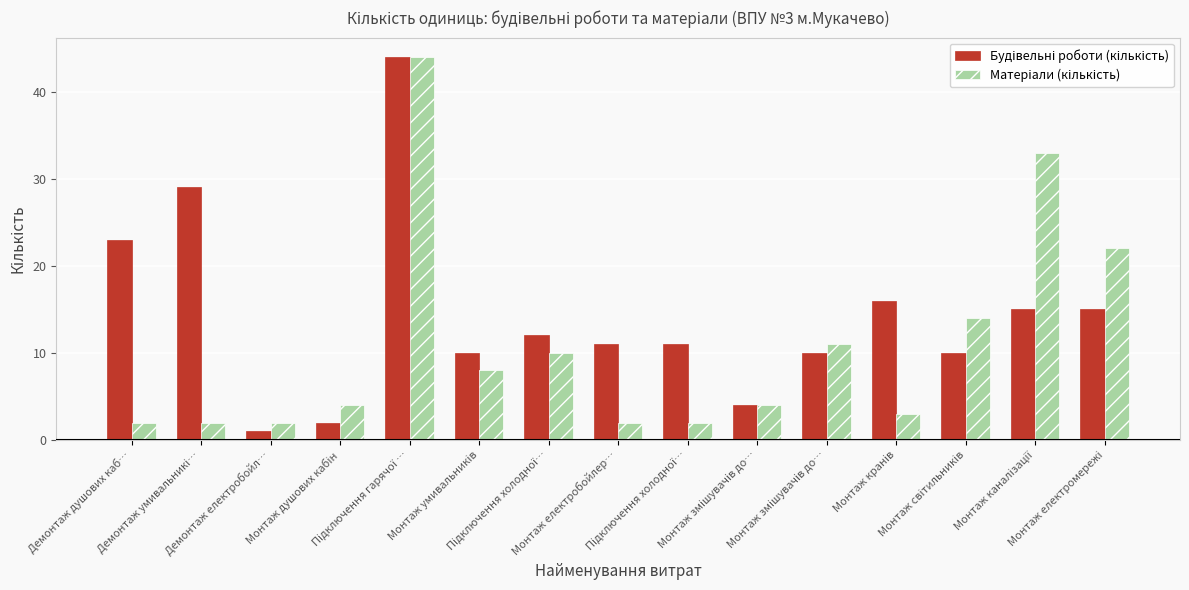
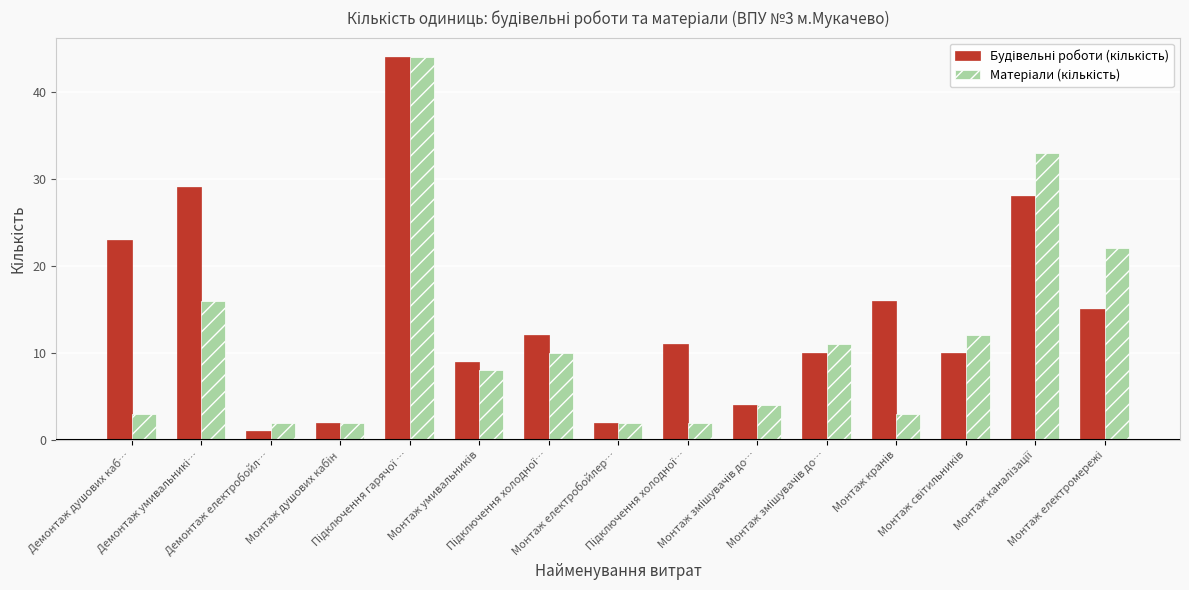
Матеріали (кількість), Демонтаж душових каб…: 2 -> 3
Матеріали (кількість), Демонтаж умивальникі…: 2 -> 16
Матеріали (кількість), Монтаж душових кабін: 4 -> 2
Будівельні роботи (кількість), Монтаж умивальників: 10 -> 9
Будівельні роботи (кількість), Монтаж електробойлер…: 11 -> 2
Матеріали (кількість), Монтаж світильників: 14 -> 12
Будівельні роботи (кількість), Монтаж каналізації: 15 -> 28
